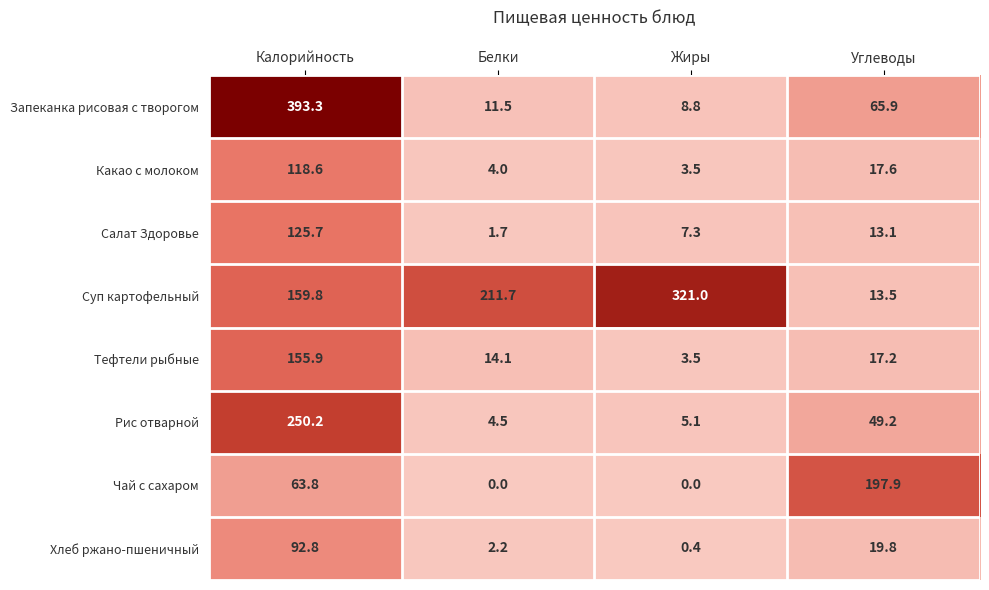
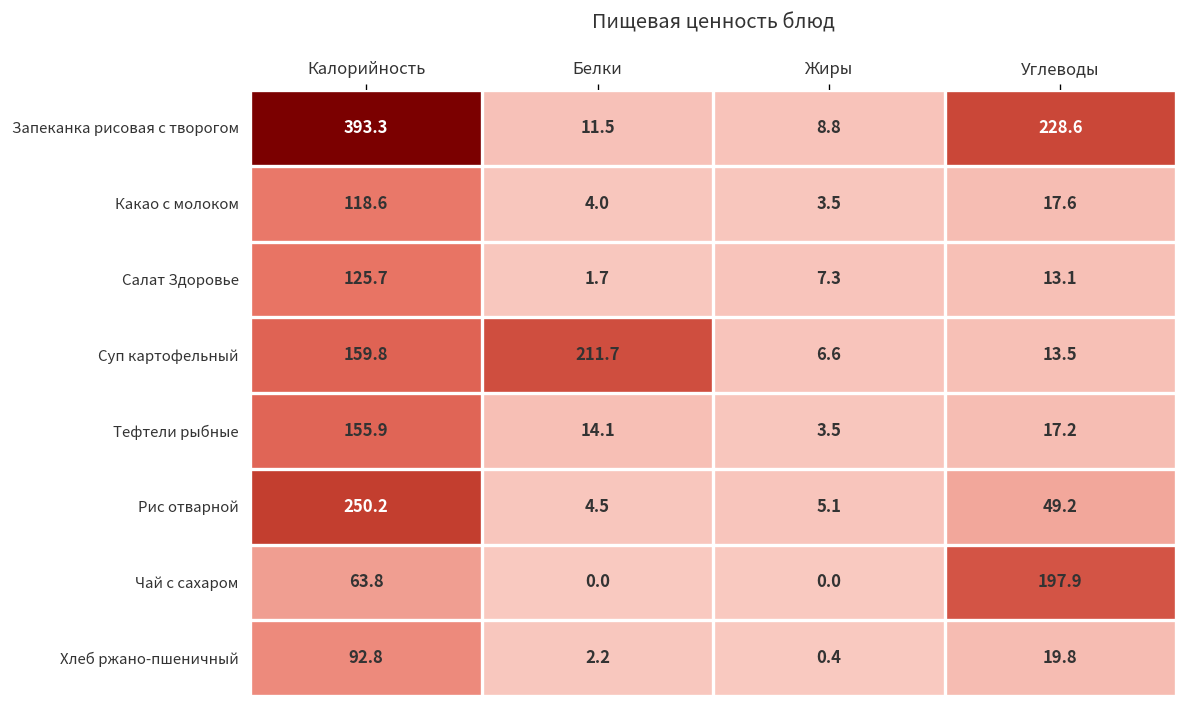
Запеканка рисовая с творогом, Углеводы: 65.9 -> 228.6
Суп картофельный, Жиры: 321.0 -> 6.6
